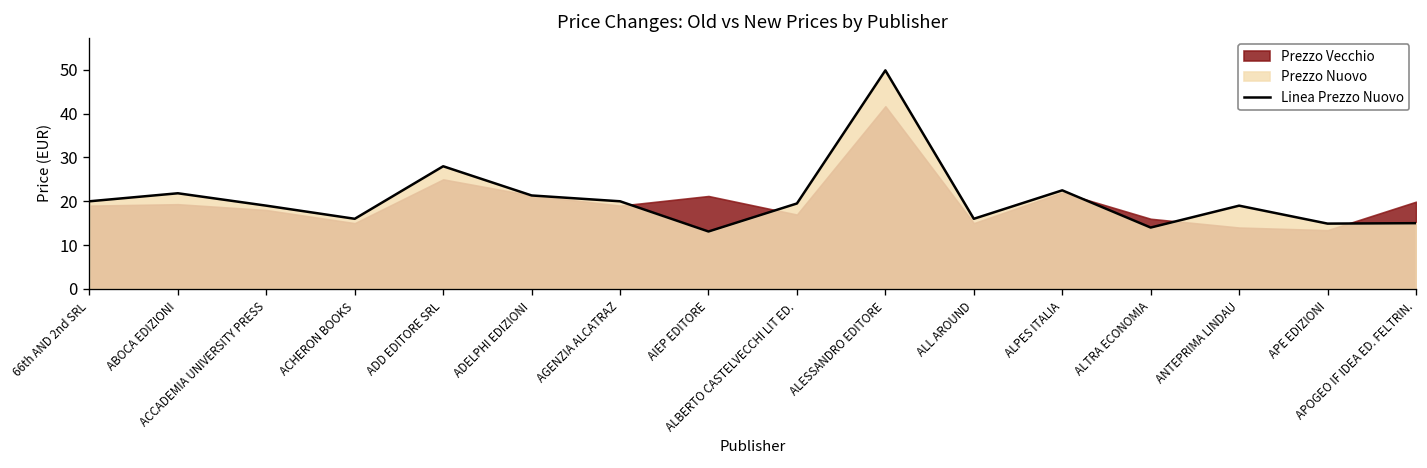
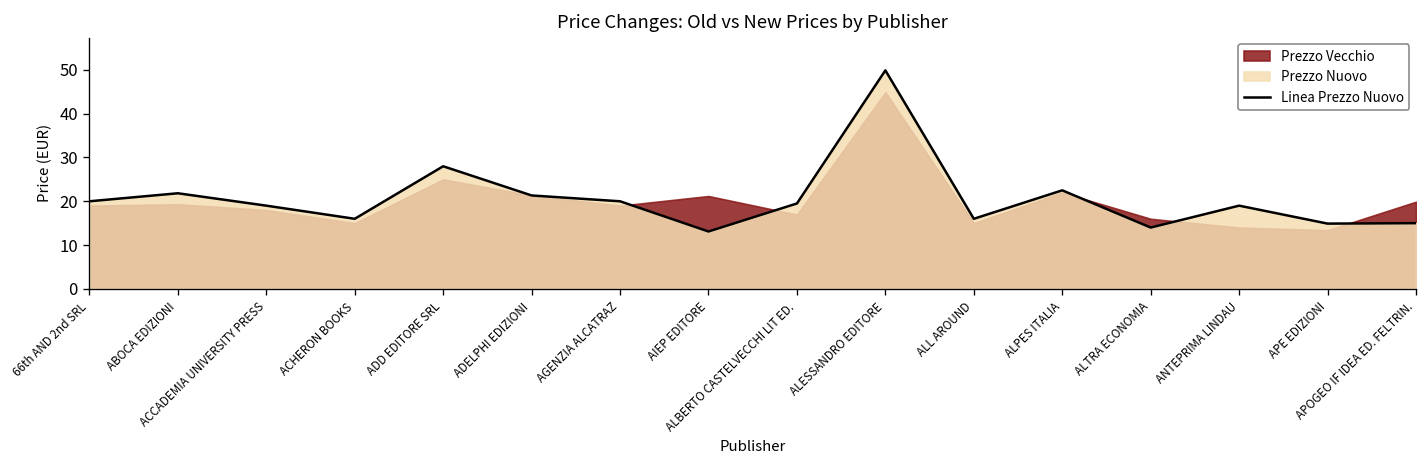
Prezzo Vecchio, ALESSANDRO EDITORE: 42 -> 45
